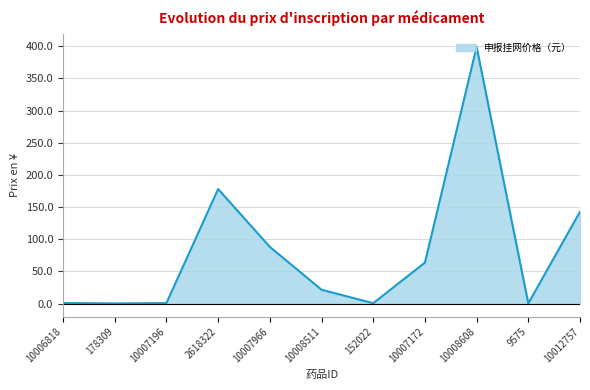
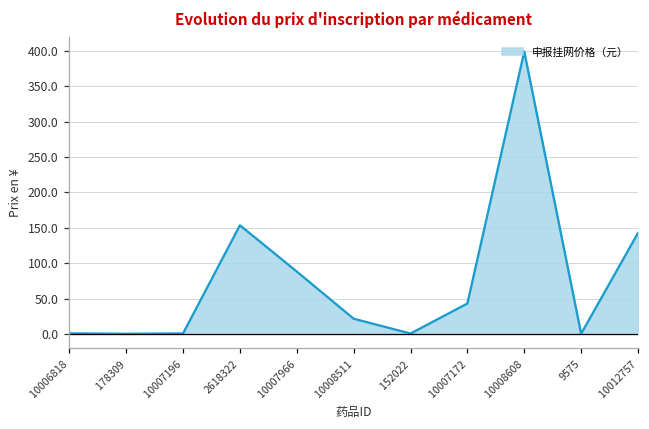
2618322: 180 -> 150
10007172: 60 -> 40
